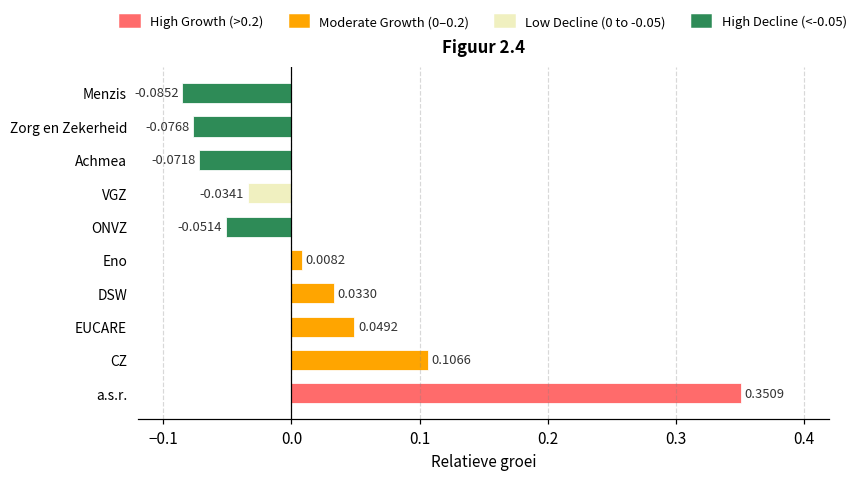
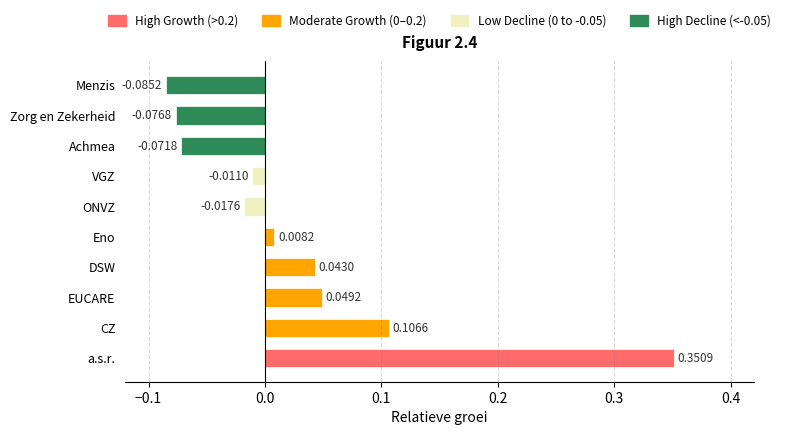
VGZ: -0.0341 -> -0.0110
ONVZ: -0.0514 -> -0.0176
DSW: 0.0330 -> 0.0430
